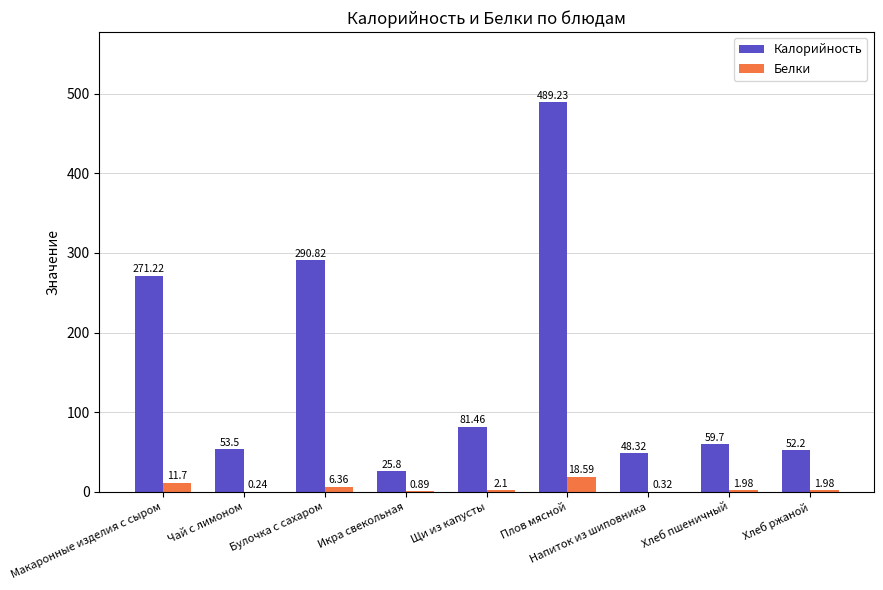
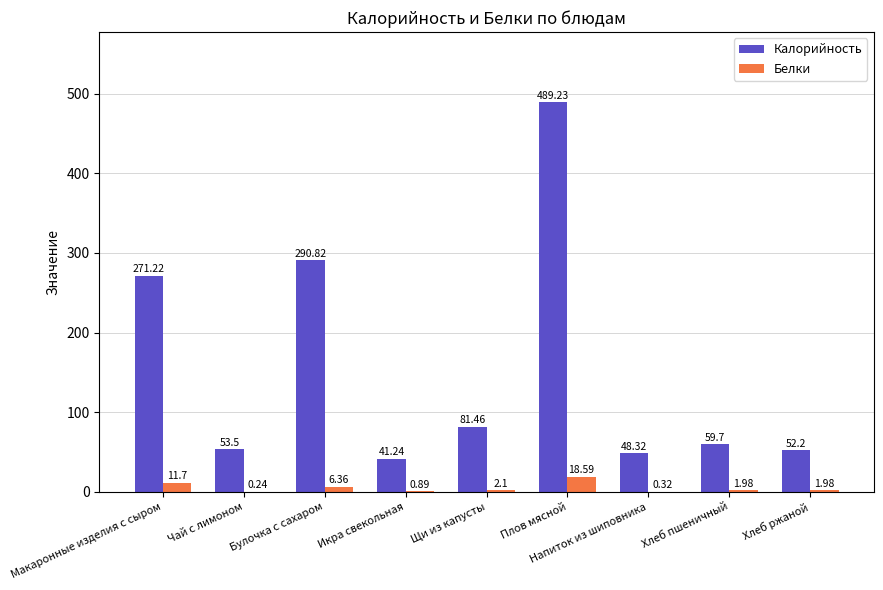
Калорийность, Икра свекольная: 25.8 -> 41.24
